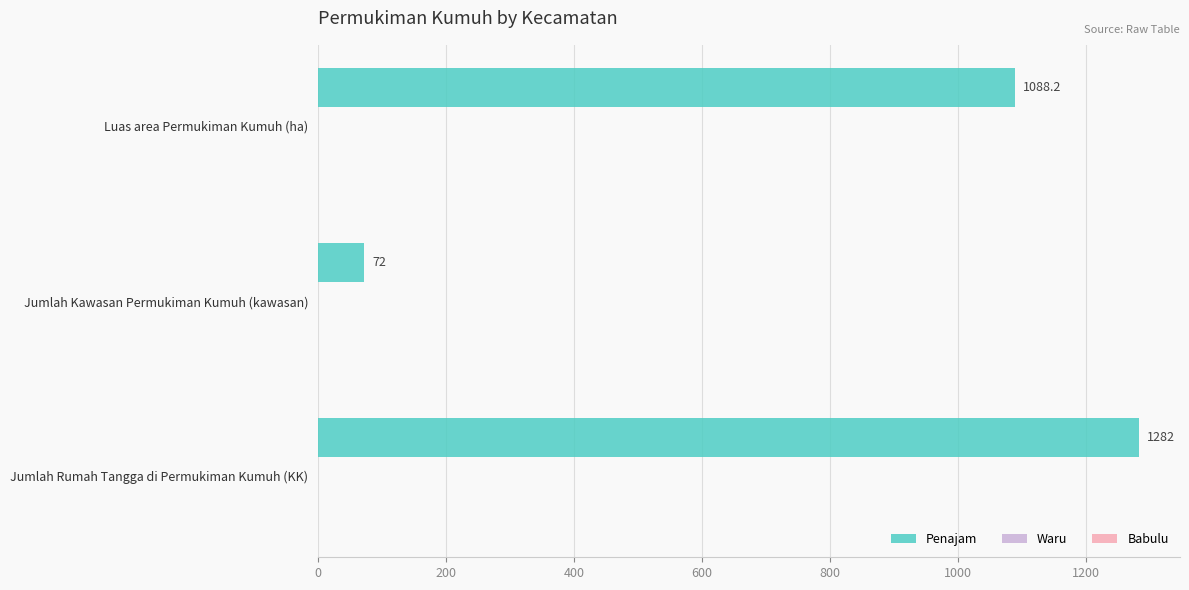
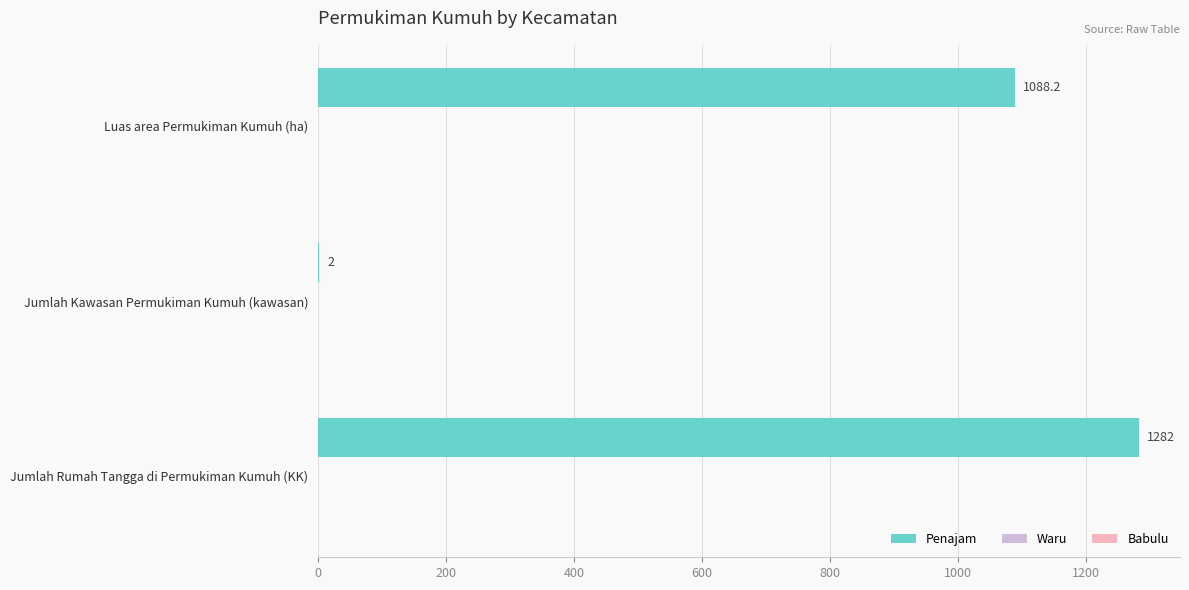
Penajam, Jumlah Kawasan Permukiman Kumuh (kawasan): 72 -> 2
